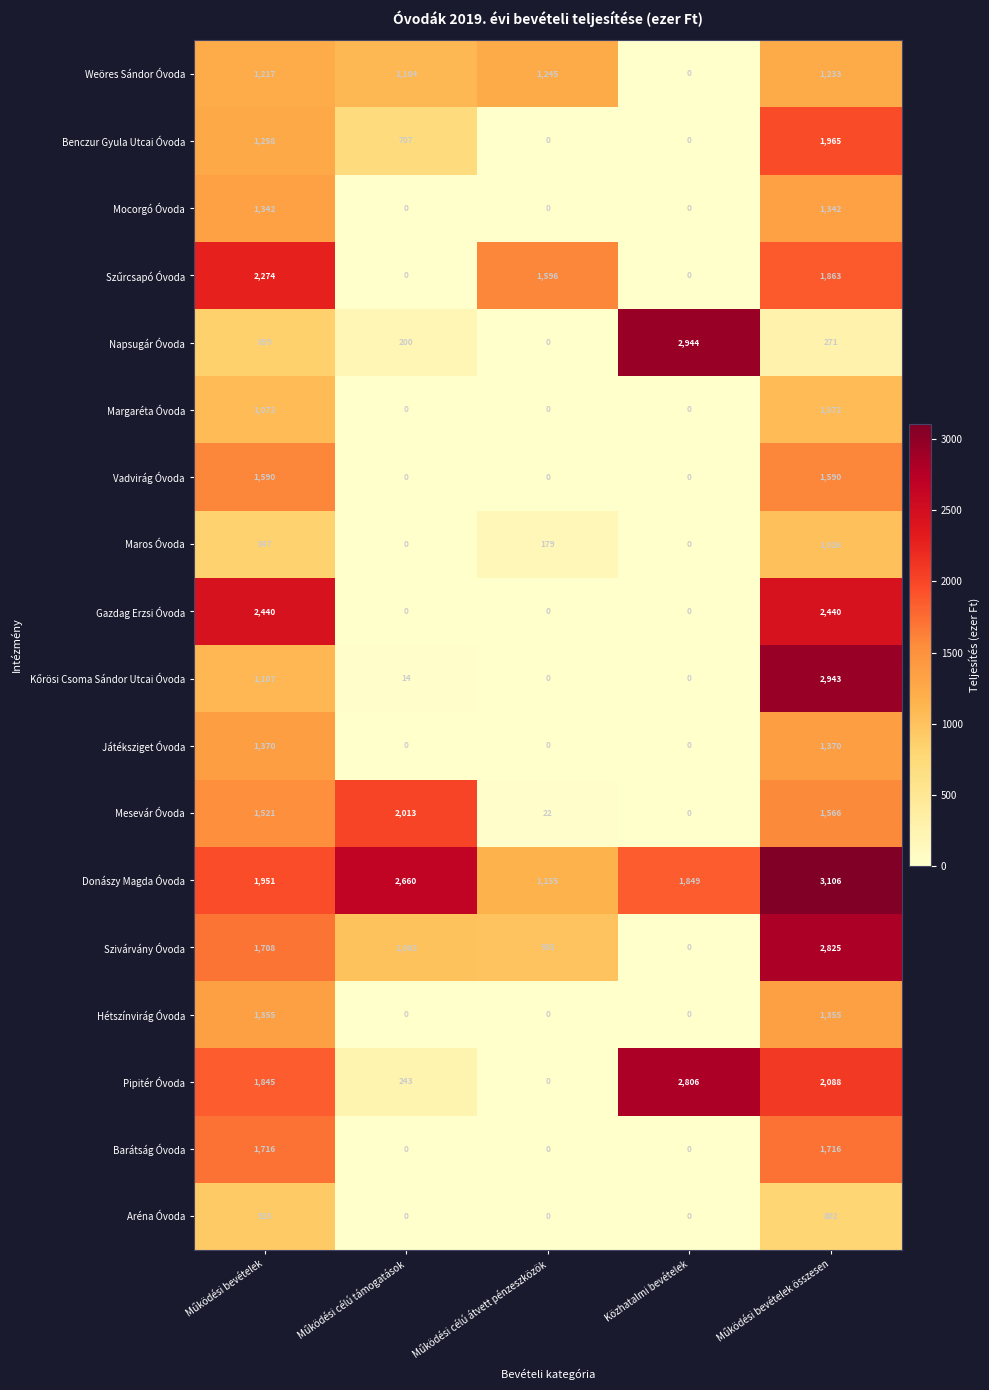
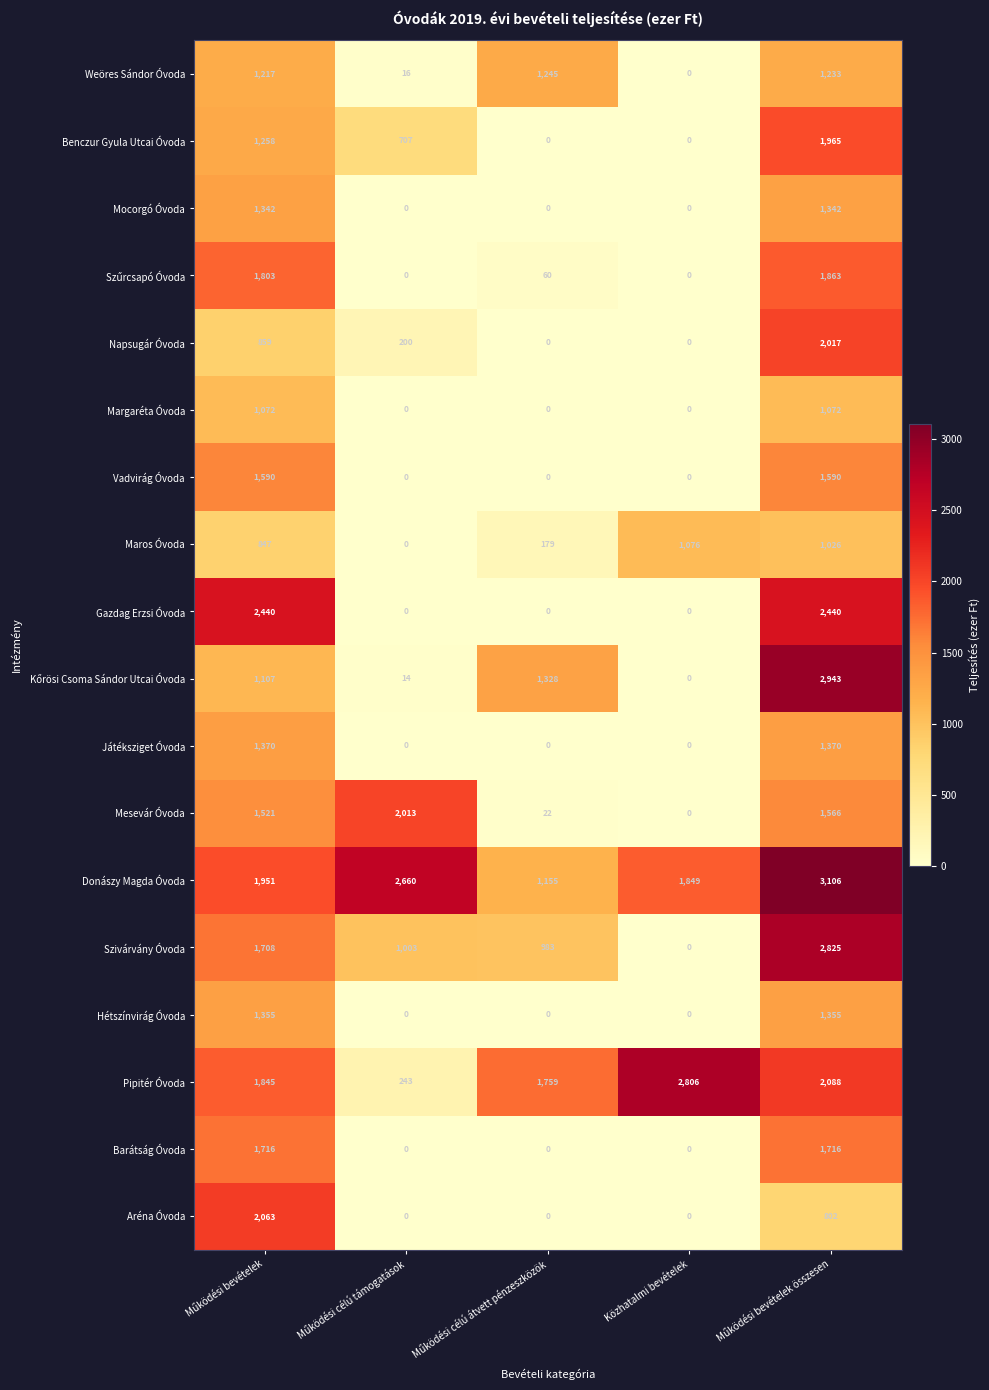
Weöres Sándor Óvoda, Működési célú támogatások: 1,104 -> 16
Szűrcsapó Óvoda, Működési bevételek: 2,274 -> 1,803
Szűrcsapó Óvoda, Működési célú átvett pénzeszközök: 1,596 -> 60
Napsugár Óvoda, Közhatalmi bevételek: 2,944 -> 0
Napsugár Óvoda, Működési bevételek összesen: 271 -> 2,017
Maros Óvoda, Közhatalmi bevételek: 0 -> 1,076
Kőrösi Csoma Sándor Utcai Óvoda, Működési célú átvett pénzeszközök: 0 -> 1,328
Pipitér Óvoda, Működési célú átvett pénzeszközök: 0 -> 1,759
Aréna Óvoda, Működési bevételek: 925 -> 2,063
